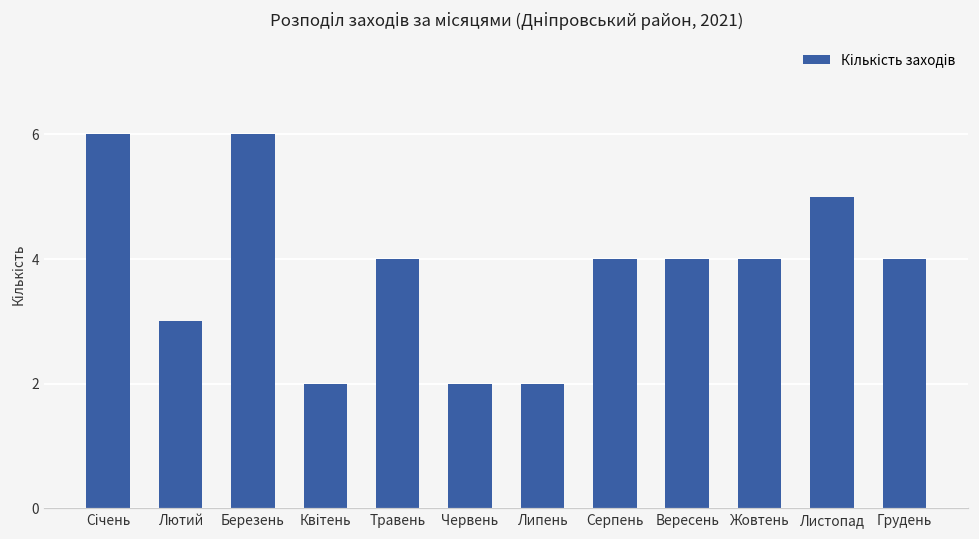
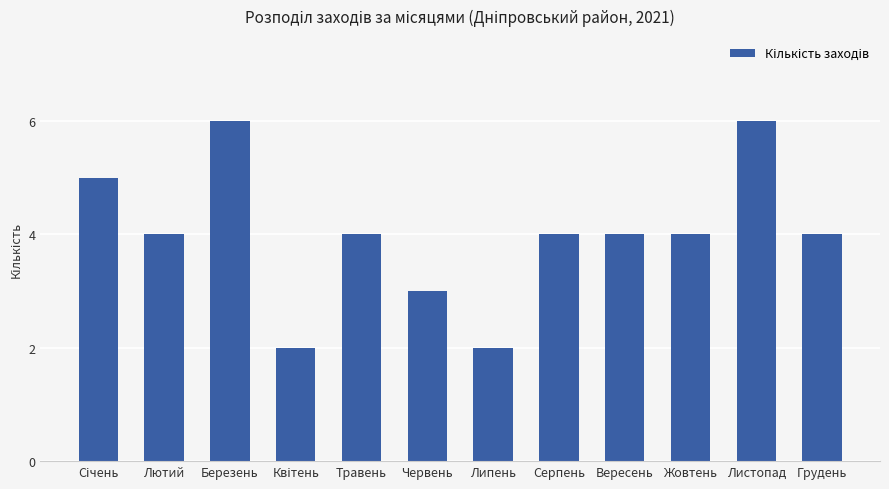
Січень: 6 -> 5
Лютий: 3 -> 4
Червень: 2 -> 3
Листопад: 5 -> 6
